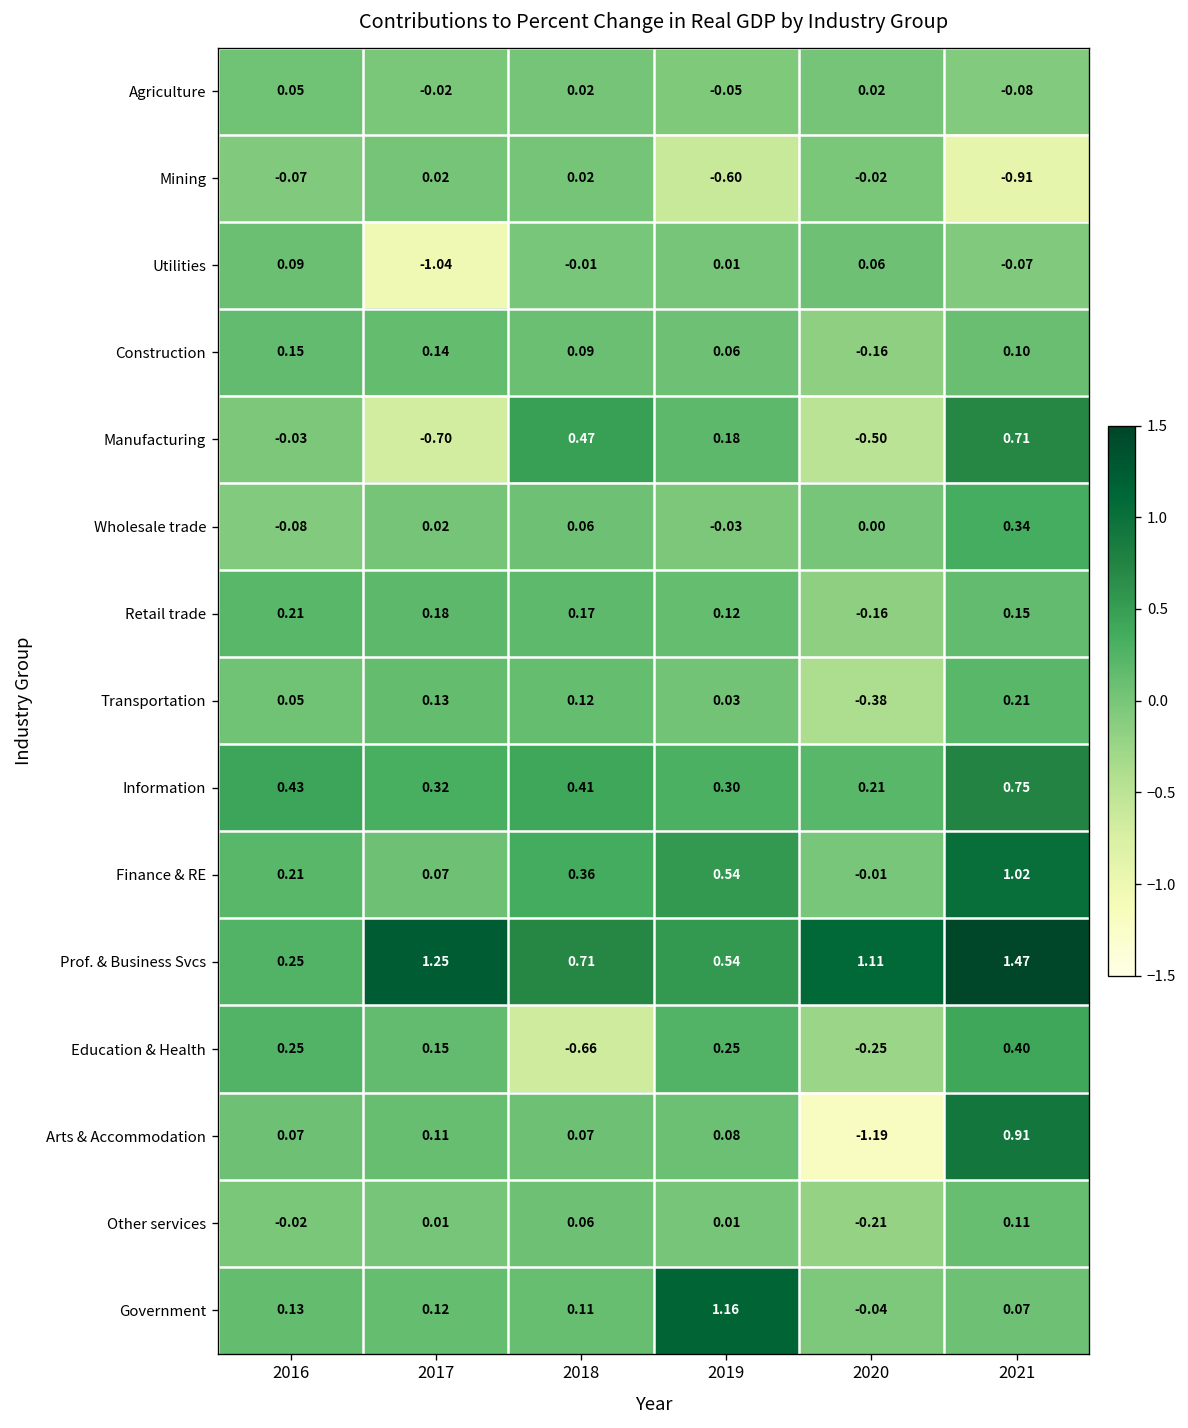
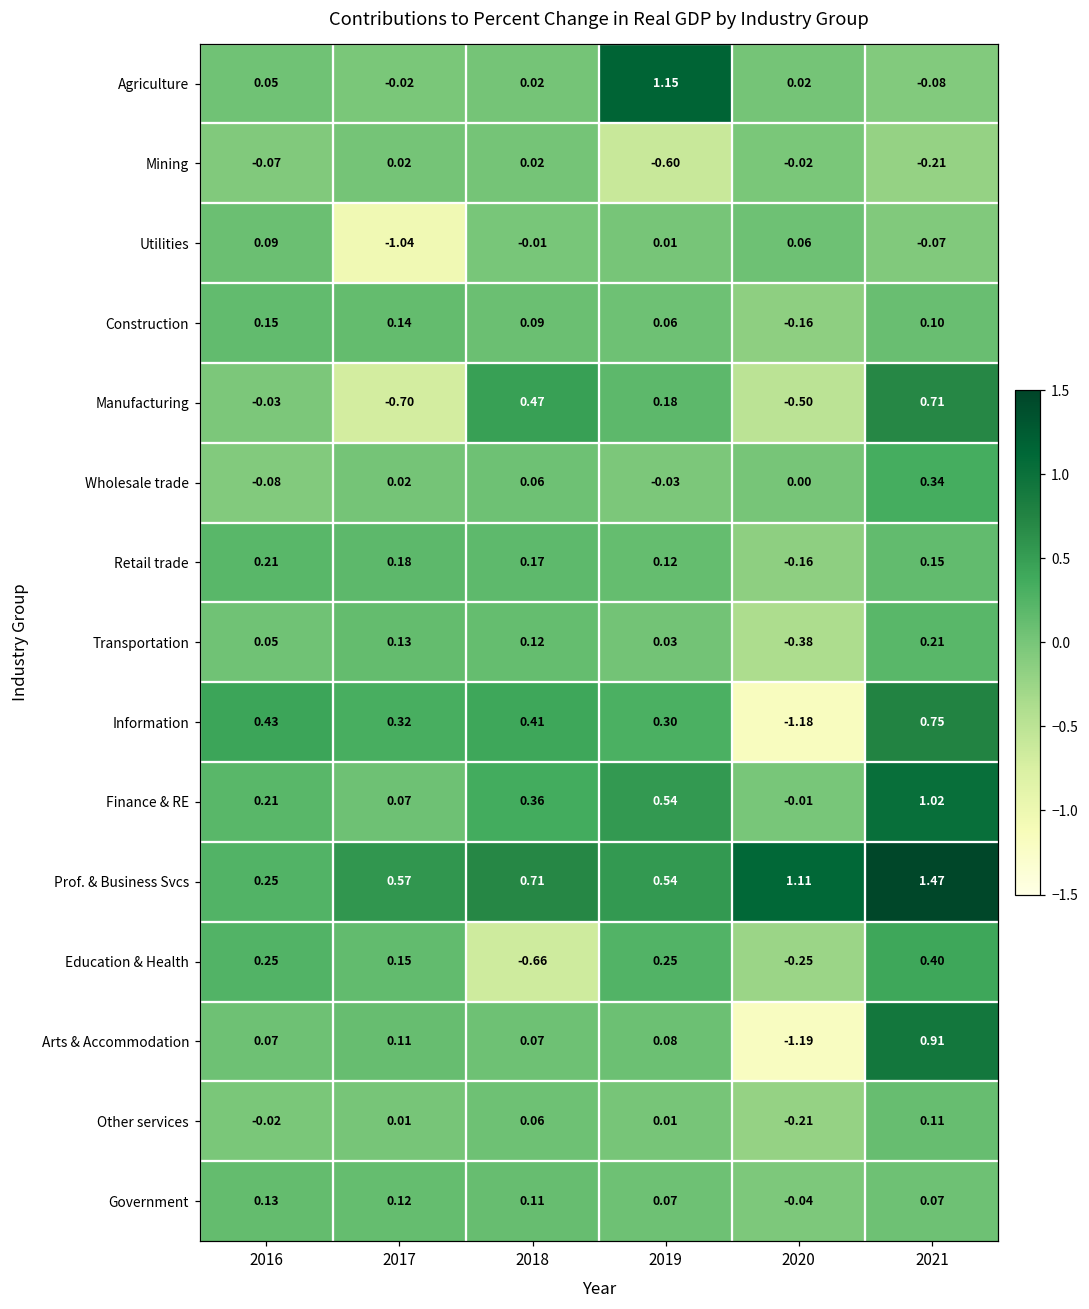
Agriculture, 2019: -0.05 -> 1.15
Mining, 2021: -0.91 -> -0.21
Information, 2020: 0.21 -> -1.18
Prof. & Business Svcs, 2017: 1.25 -> 0.57
Government, 2019: 1.16 -> 0.07
